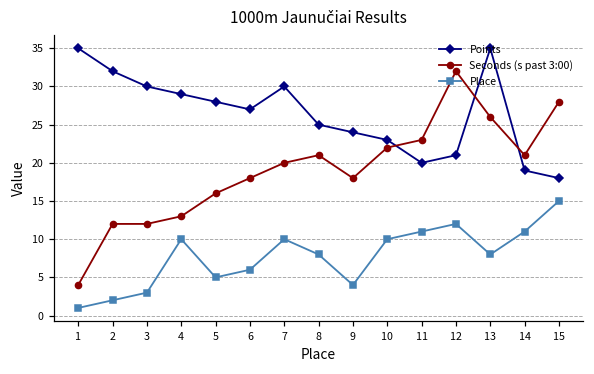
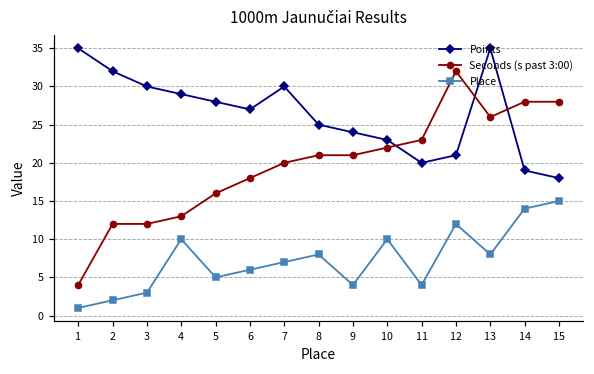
Place, 7: 10 -> 7
Seconds (s past 3:00), 9: 18 -> 21
Place, 11: 11 -> 4
Seconds (s past 3:00), 14: 21 -> 28
Place, 14: 11 -> 14
